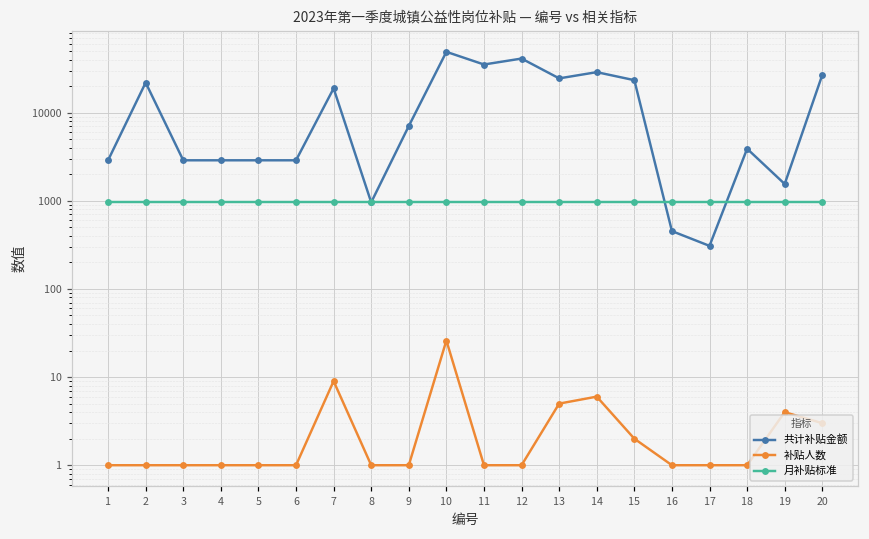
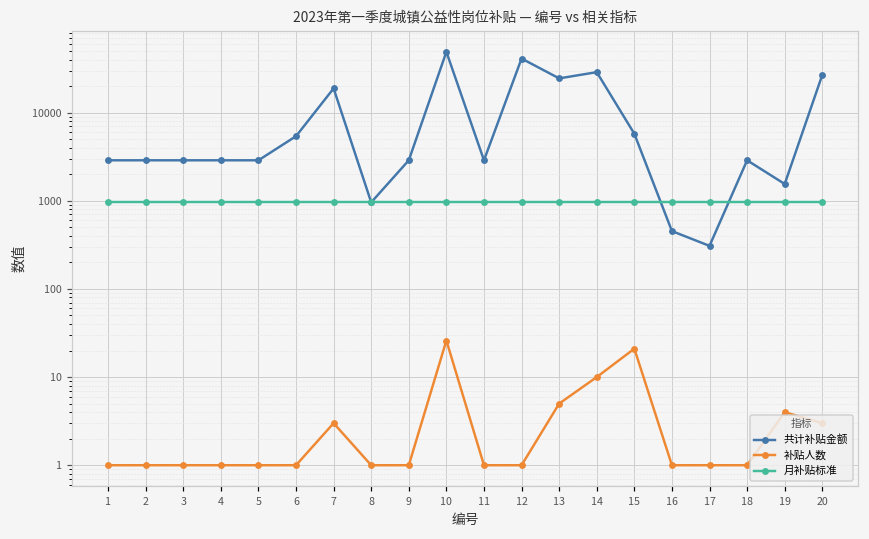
共计补贴金额, 2: 22000 -> 2900
共计补贴金额, 6: 2900 -> 5000
补贴人数, 7: 9 -> 3
共计补贴金额, 9: 7000 -> 2900
共计补贴金额, 11: 40000 -> 2900
补贴人数, 14: 6 -> 10
共计补贴金额, 15: 23000 -> 6000
补贴人数, 15: 2 -> 21
共计补贴金额, 18: 4000 -> 2900
